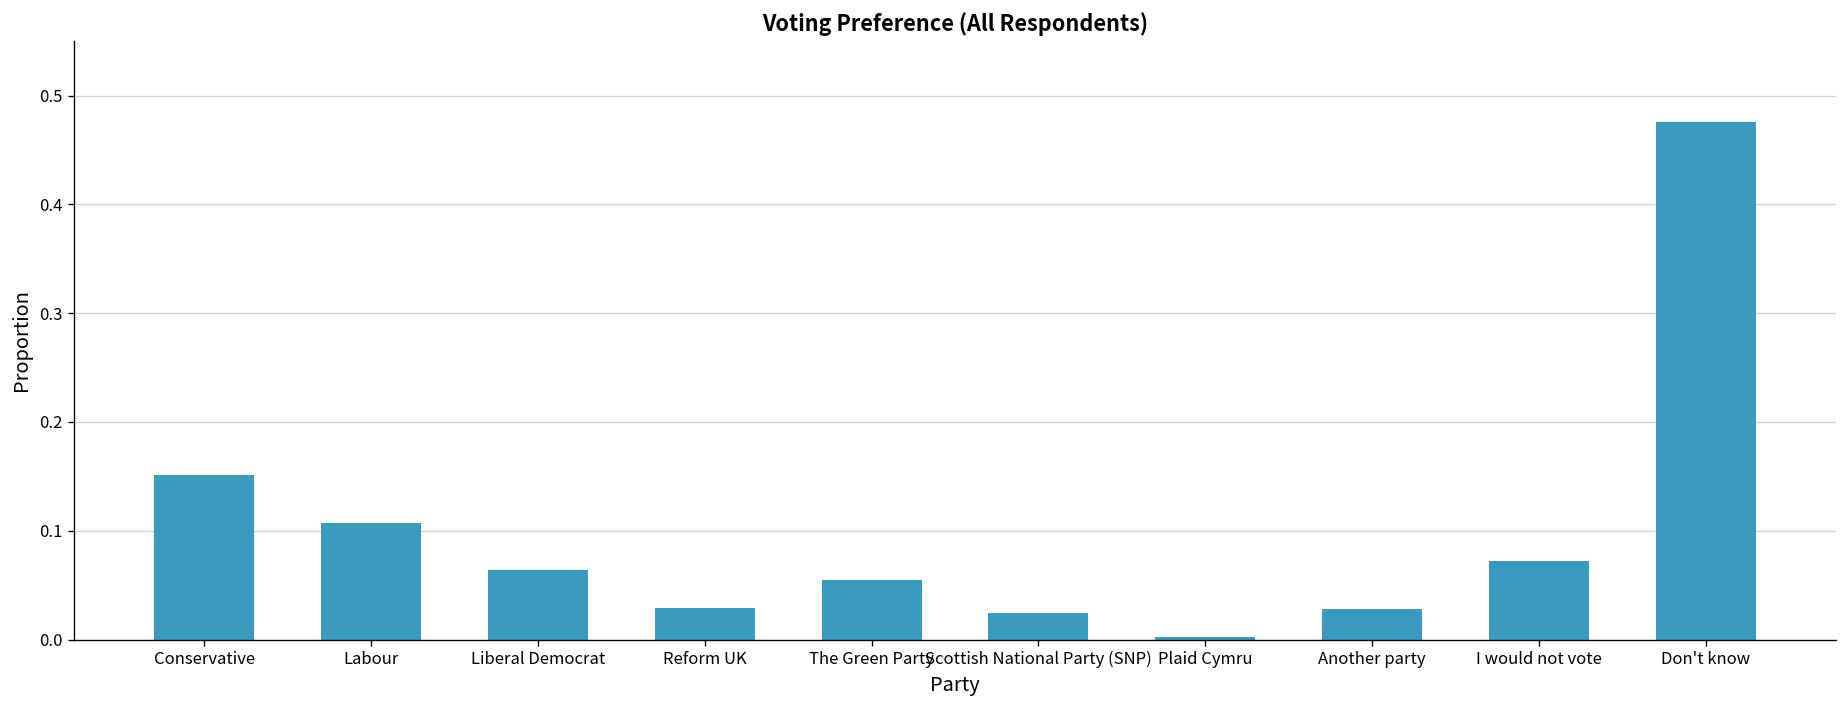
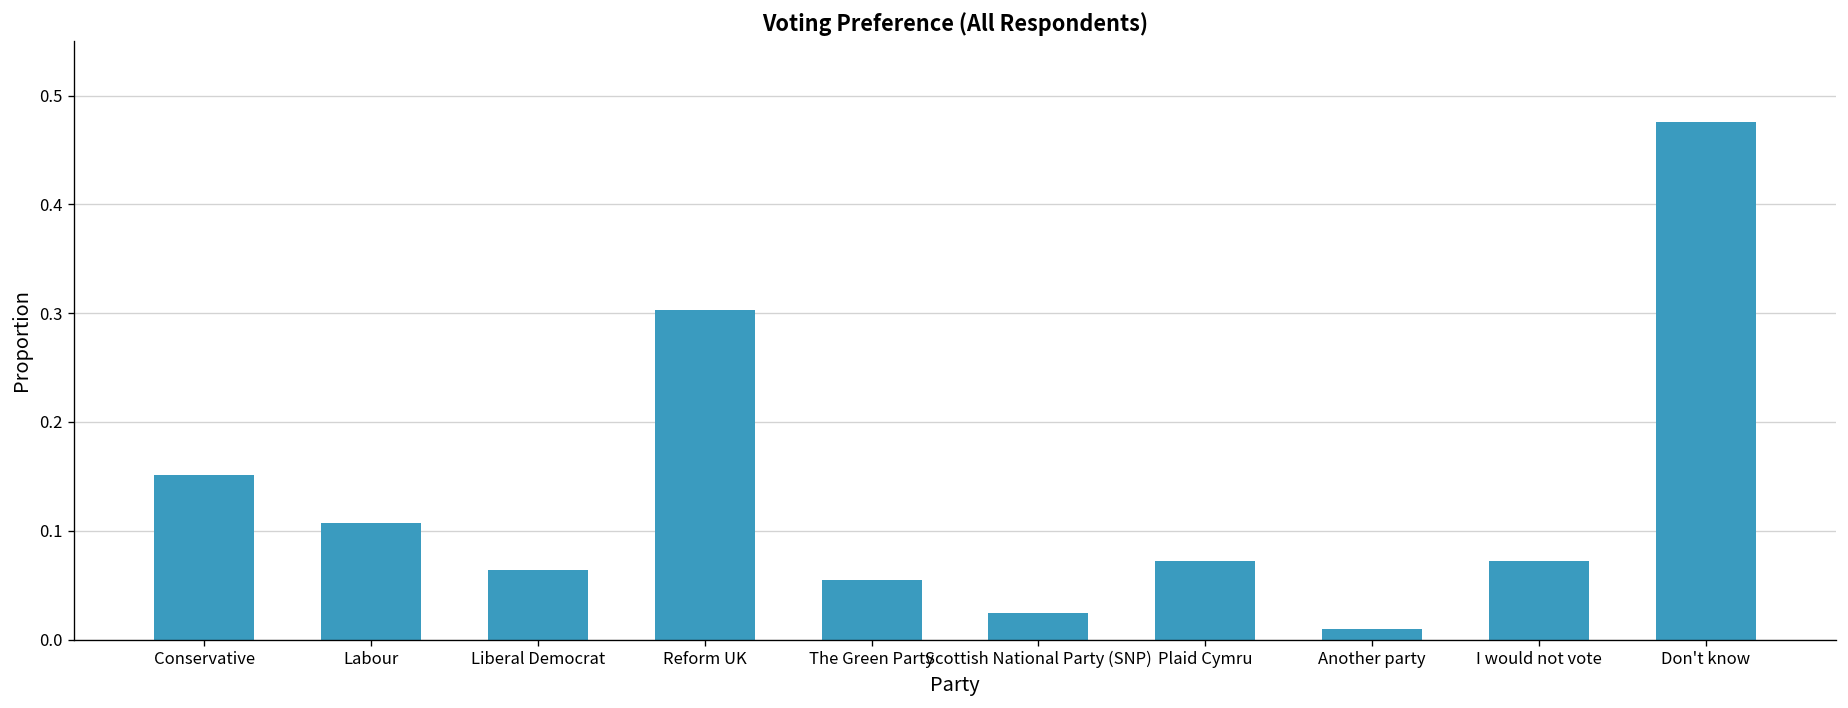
Reform UK: 0.03 -> 0.30
Plaid Cymru: 0.00 -> 0.07
Another party: 0.03 -> 0.01
